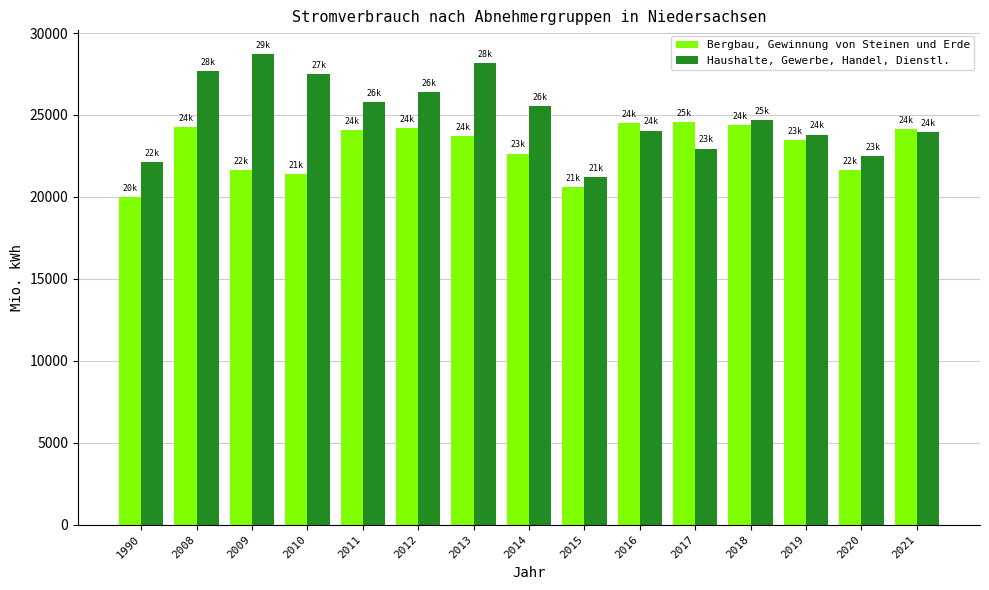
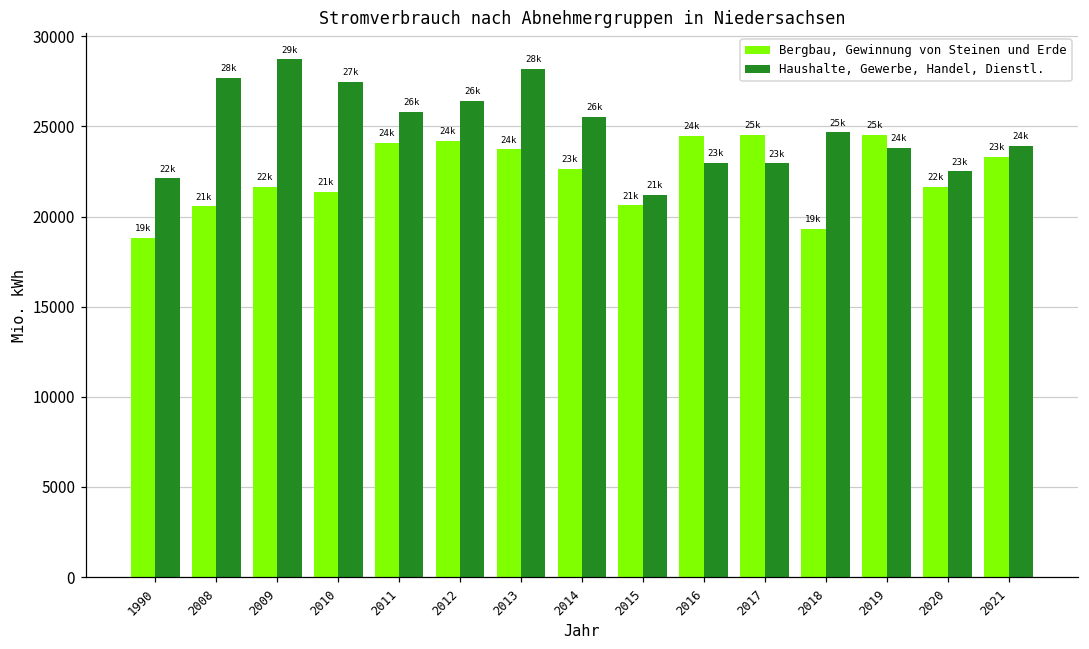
Bergbau, Gewinnung von Steinen und Erde, 1990: 20k -> 19k
Bergbau, Gewinnung von Steinen und Erde, 2008: 24k -> 21k
Haushalte, Gewerbe, Handel, Dienstl., 2016: 24k -> 23k
Bergbau, Gewinnung von Steinen und Erde, 2018: 24k -> 19k
Bergbau, Gewinnung von Steinen und Erde, 2019: 23k -> 25k
Bergbau, Gewinnung von Steinen und Erde, 2021: 24k -> 23k
